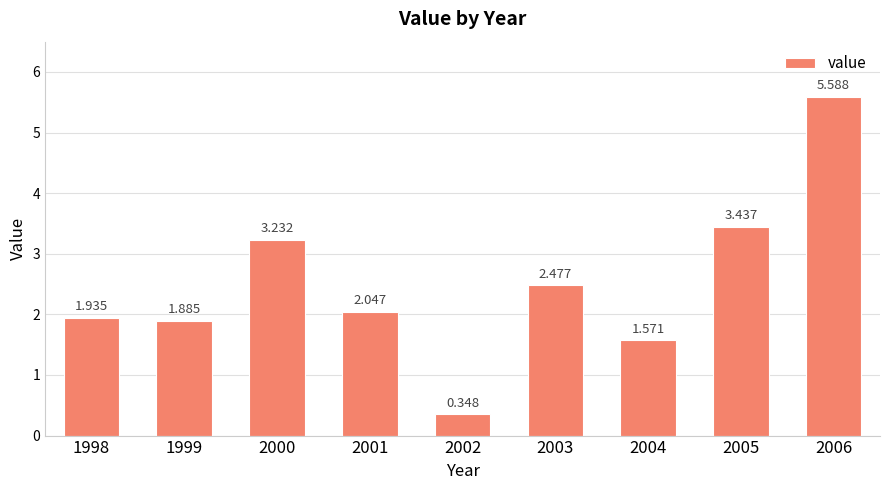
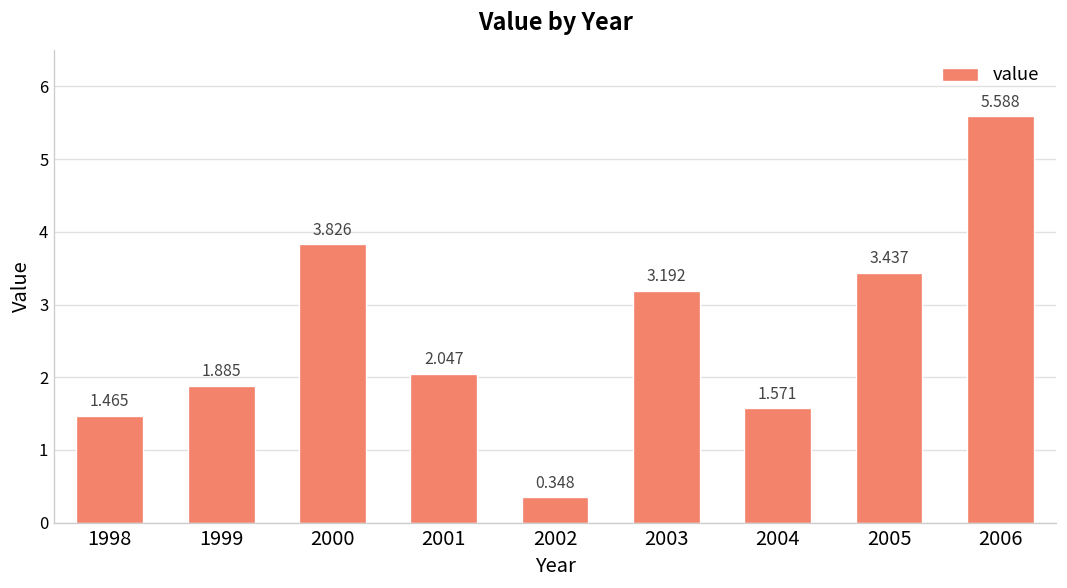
1998: 1.935 -> 1.465
2000: 3.232 -> 3.826
2003: 2.477 -> 3.192
